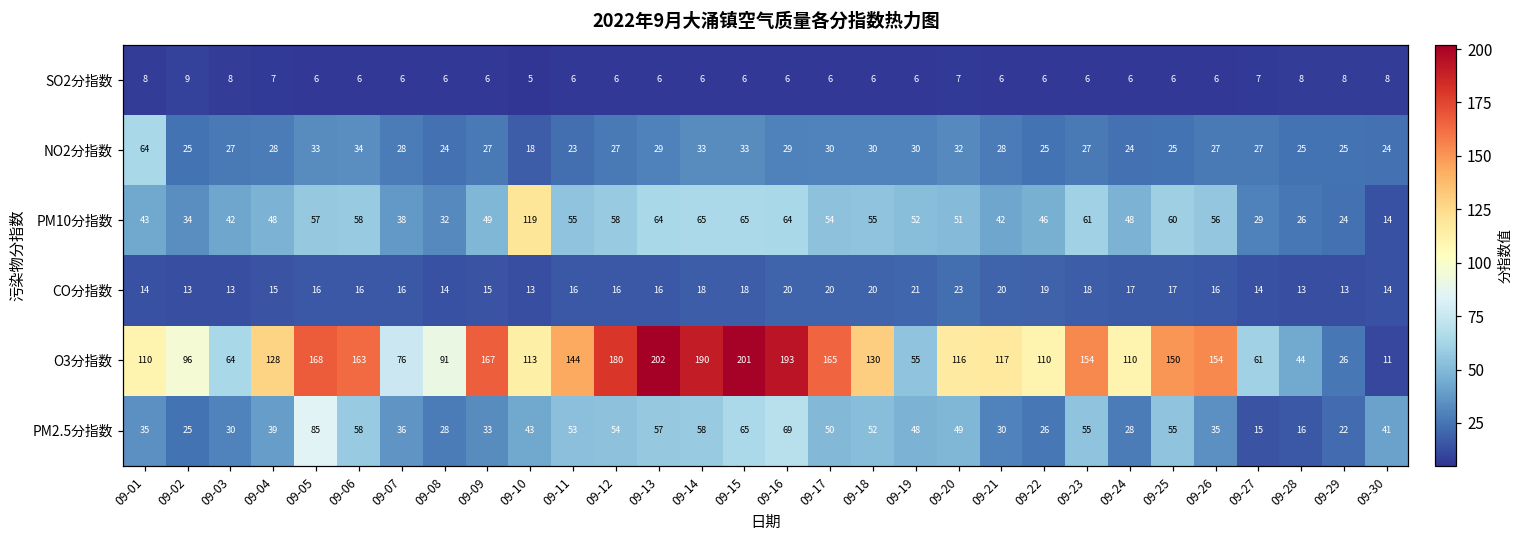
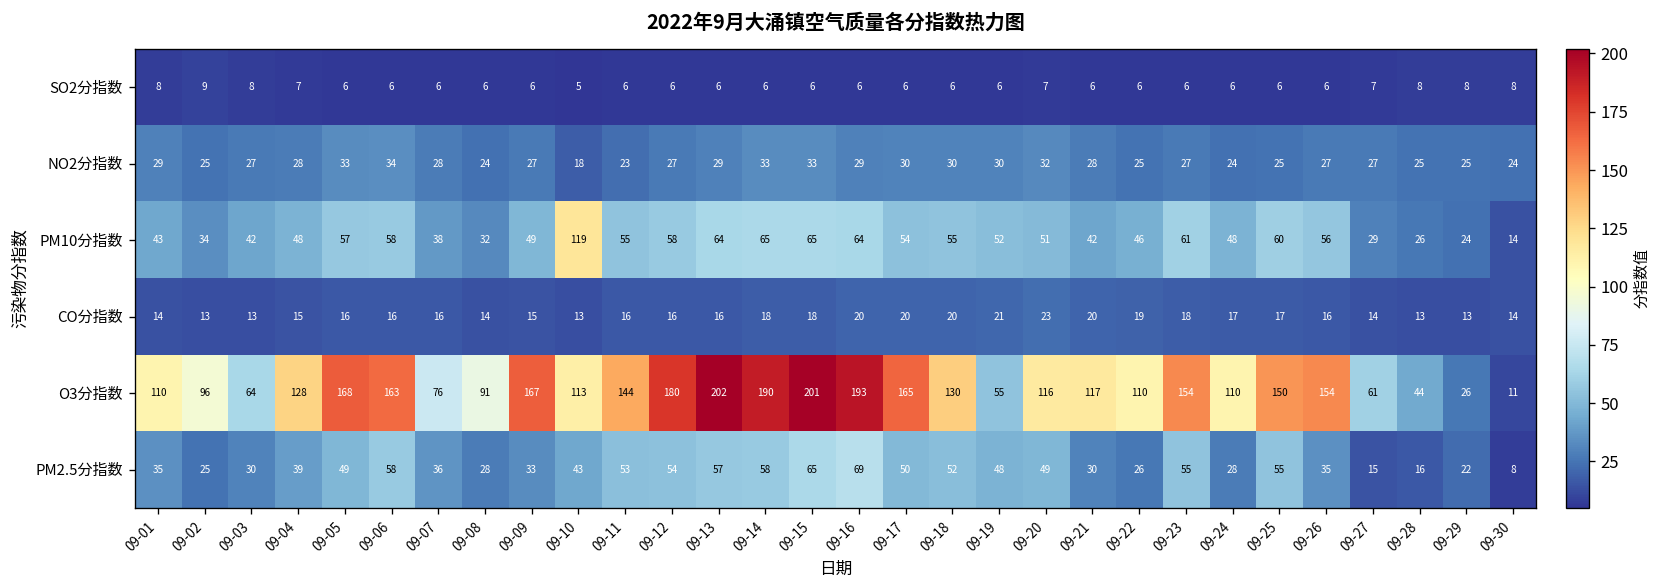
NO2分指数, 09-01: 64 -> 29
PM2.5分指数, 09-05: 85 -> 49
PM2.5分指数, 09-30: 41 -> 8
